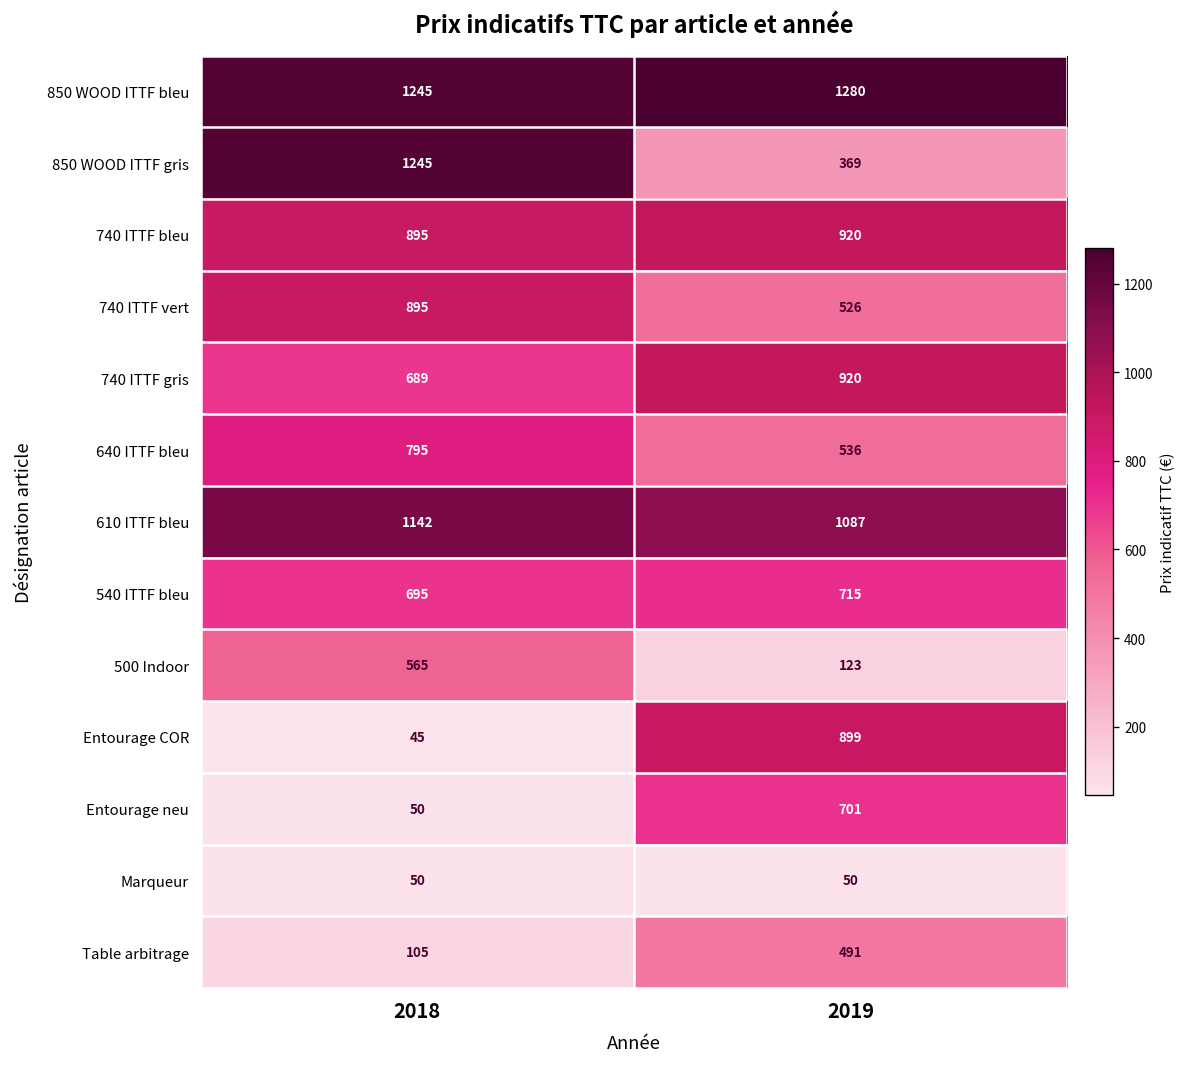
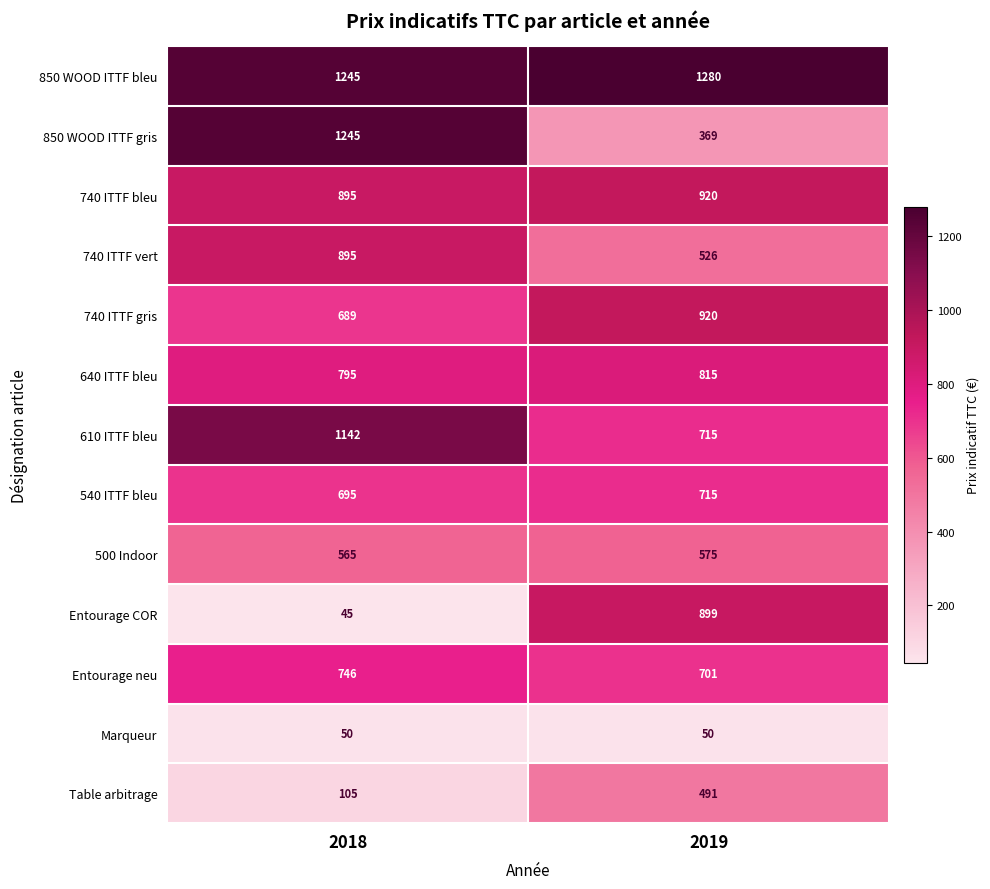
640 ITTF bleu, 2019: 536 -> 815
610 ITTF bleu, 2019: 1087 -> 715
500 Indoor, 2019: 123 -> 575
Entourage neu, 2018: 50 -> 746
